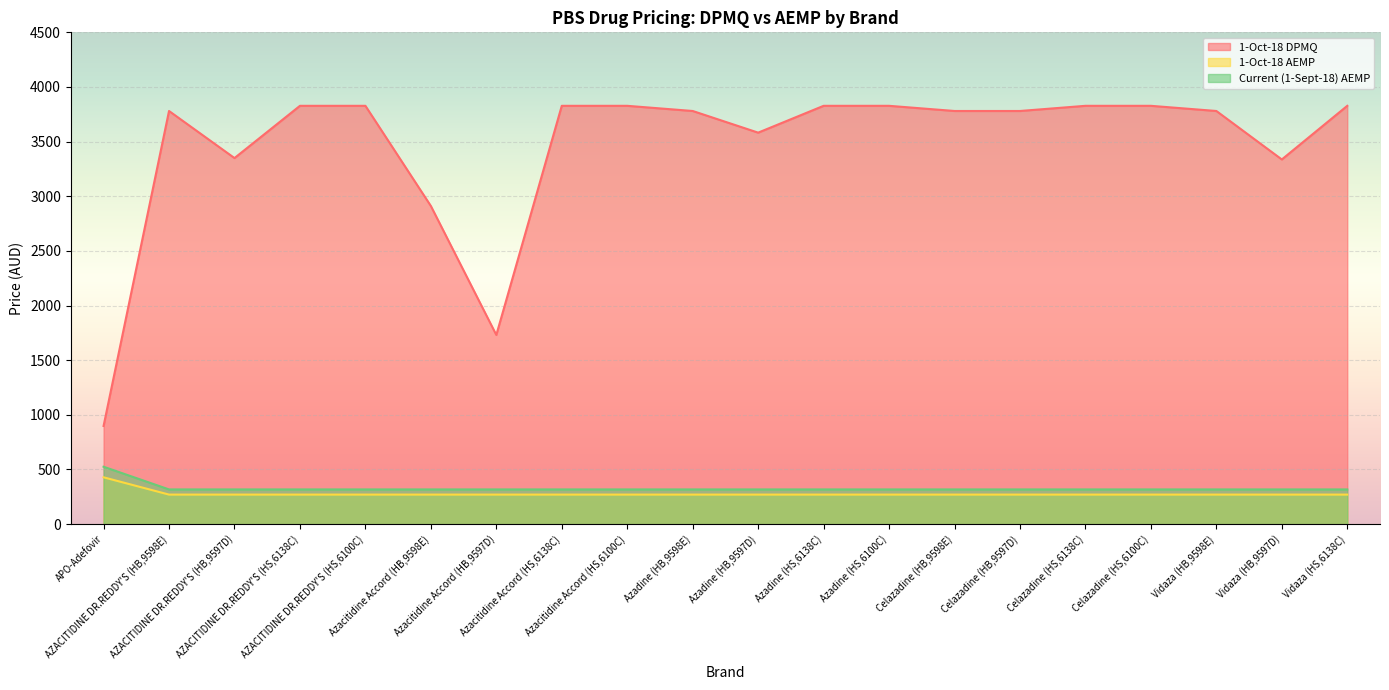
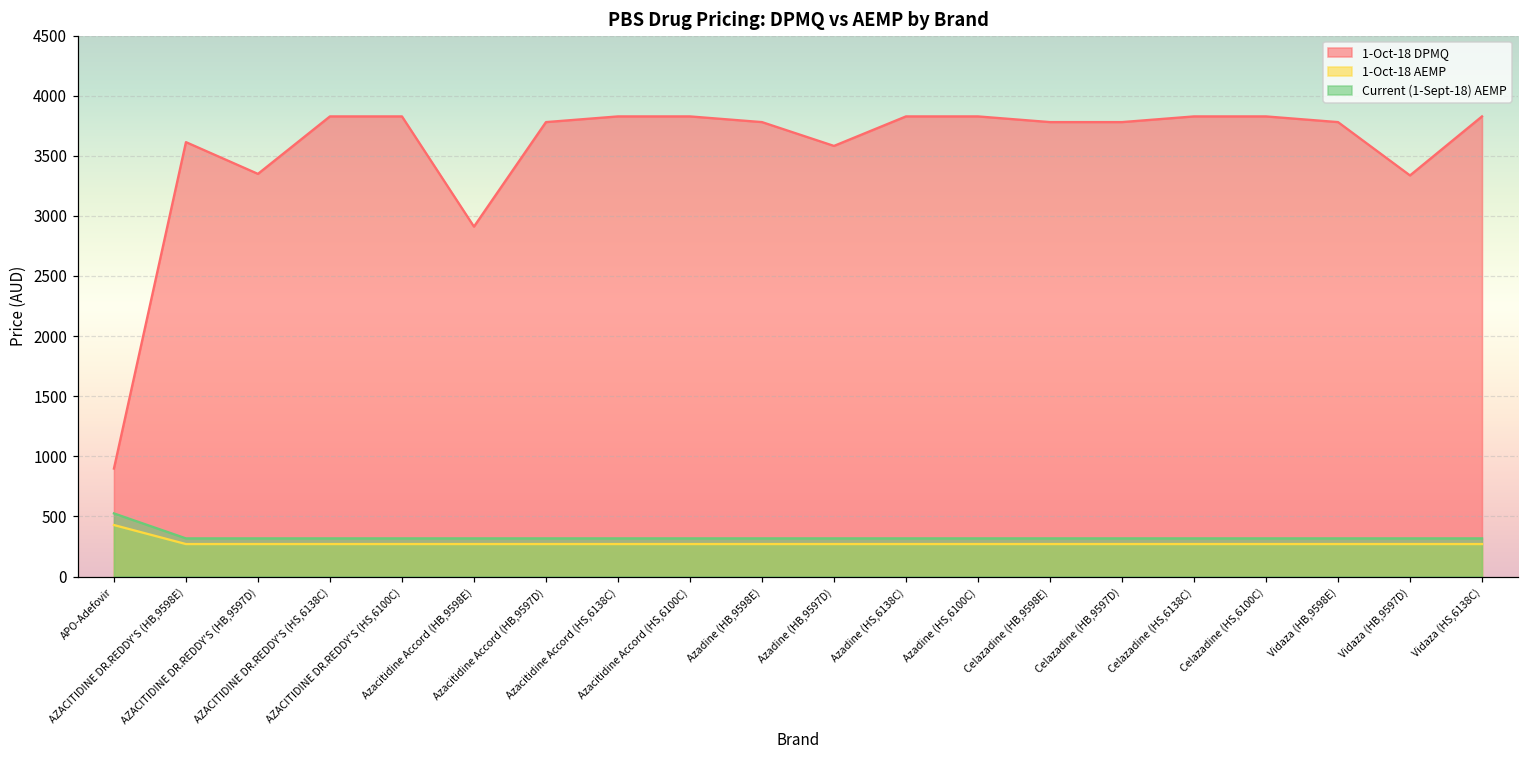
1-Oct-18 DPMQ, AZACITIDINE DR.REDDY'S (HB,9598E): 3780 -> 3610
1-Oct-18 DPMQ, Azacitidine Accord (HB,9597D): 1730 -> 3780
